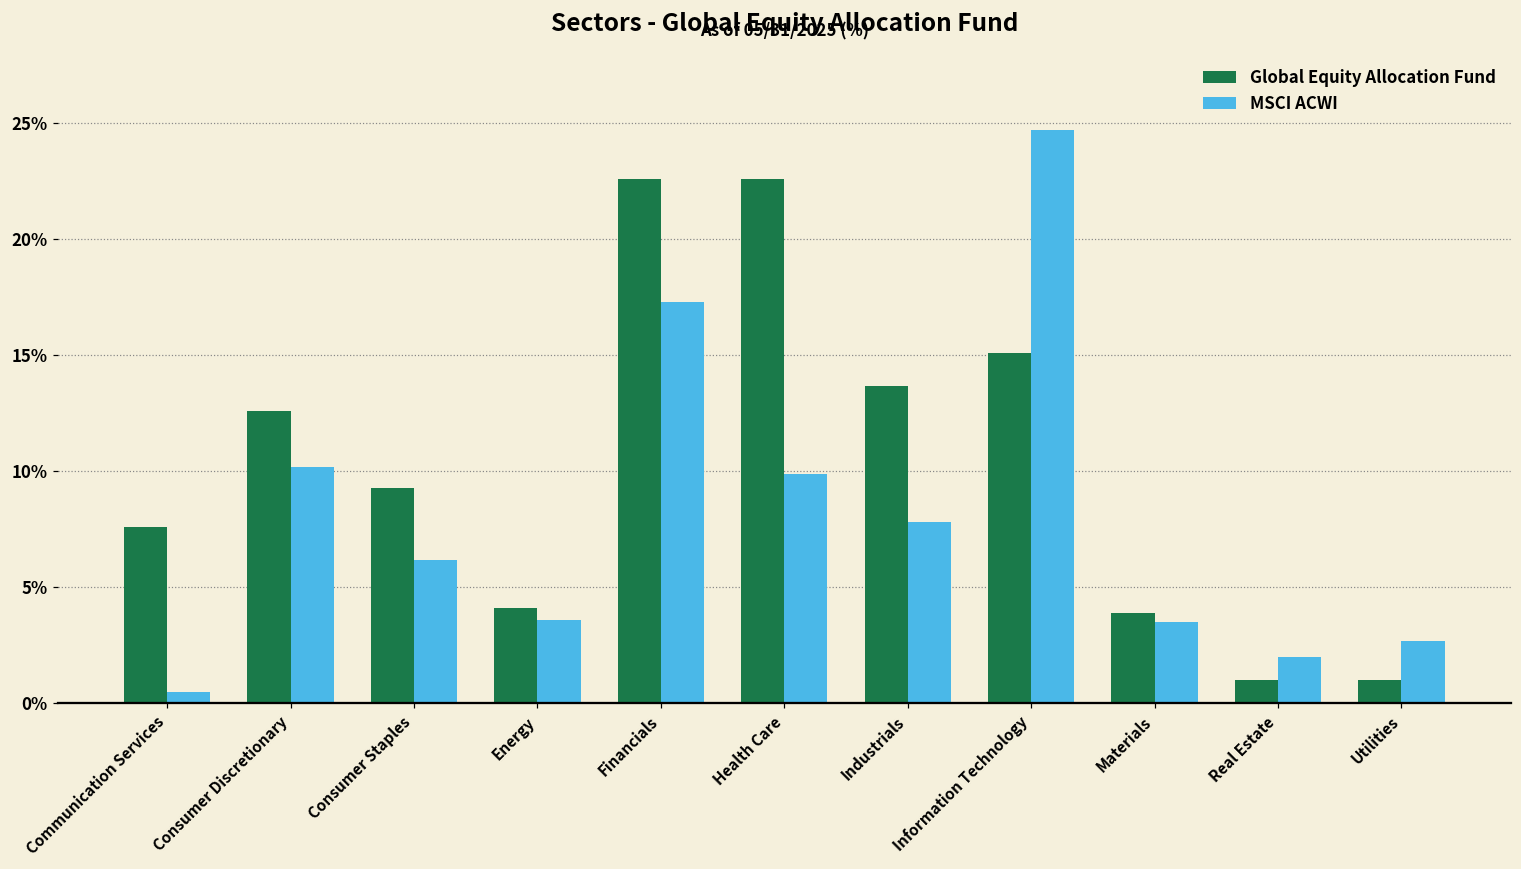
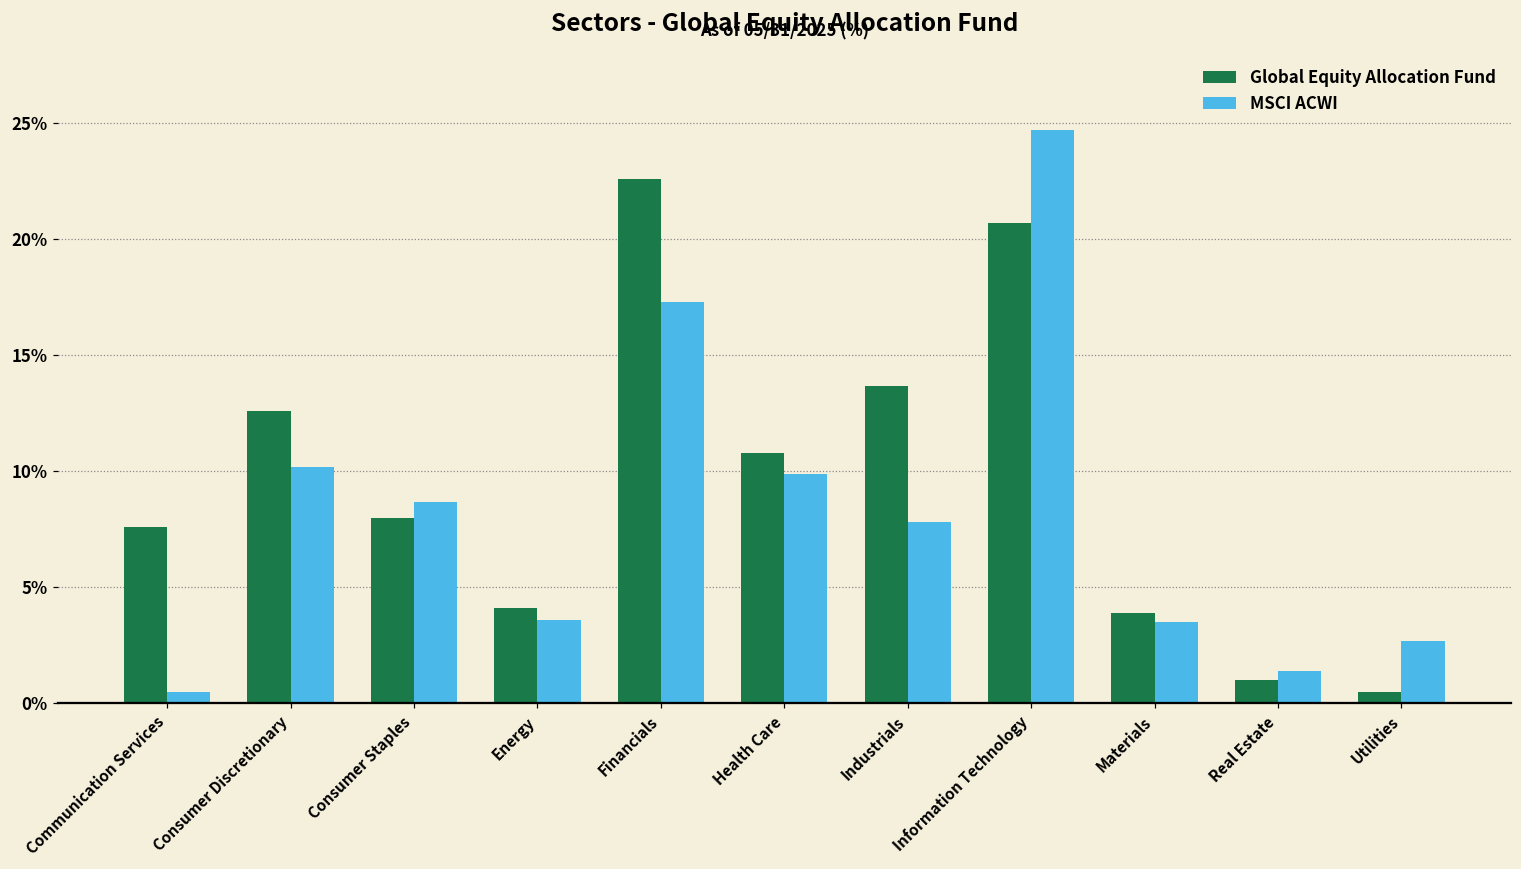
Global Equity Allocation Fund, Consumer Staples: 9.3% -> 8.0%
MSCI ACWI, Consumer Staples: 6.2% -> 8.7%
Global Equity Allocation Fund, Health Care: 22.6% -> 10.8%
Global Equity Allocation Fund, Information Technology: 15.1% -> 20.7%
MSCI ACWI, Real Estate: 2.0% -> 1.4%
Global Equity Allocation Fund, Utilities: 1.0% -> 0.5%
